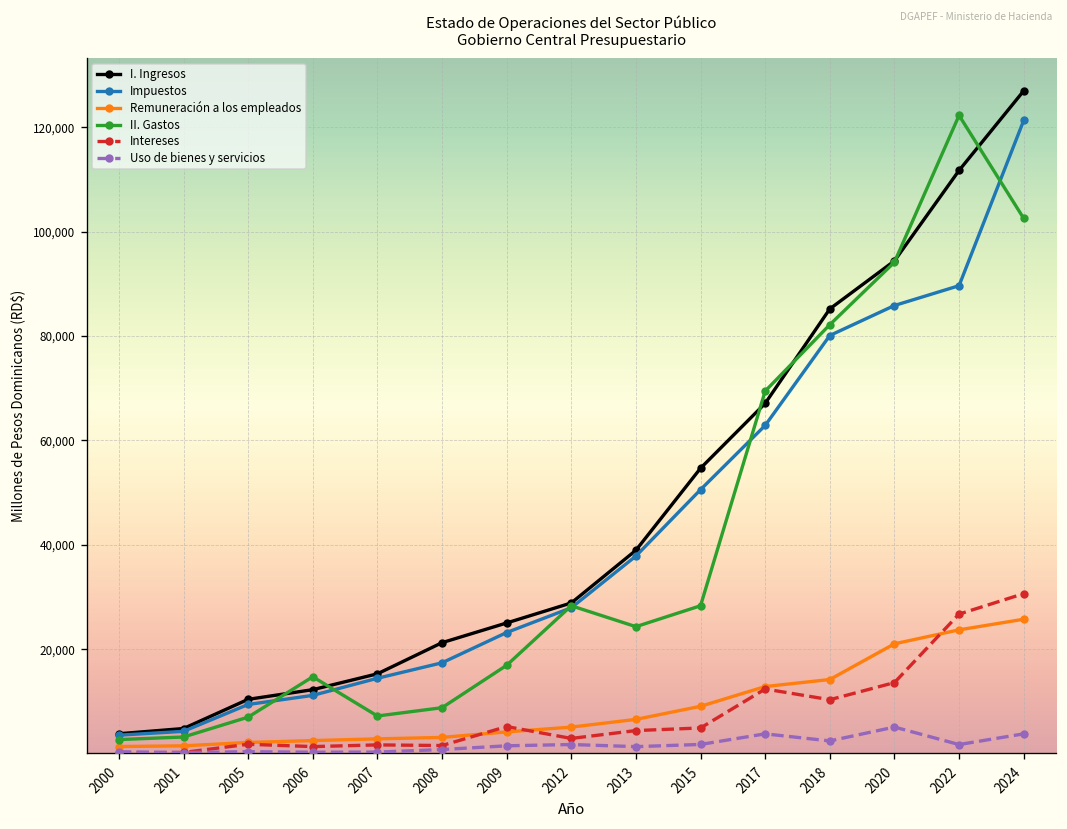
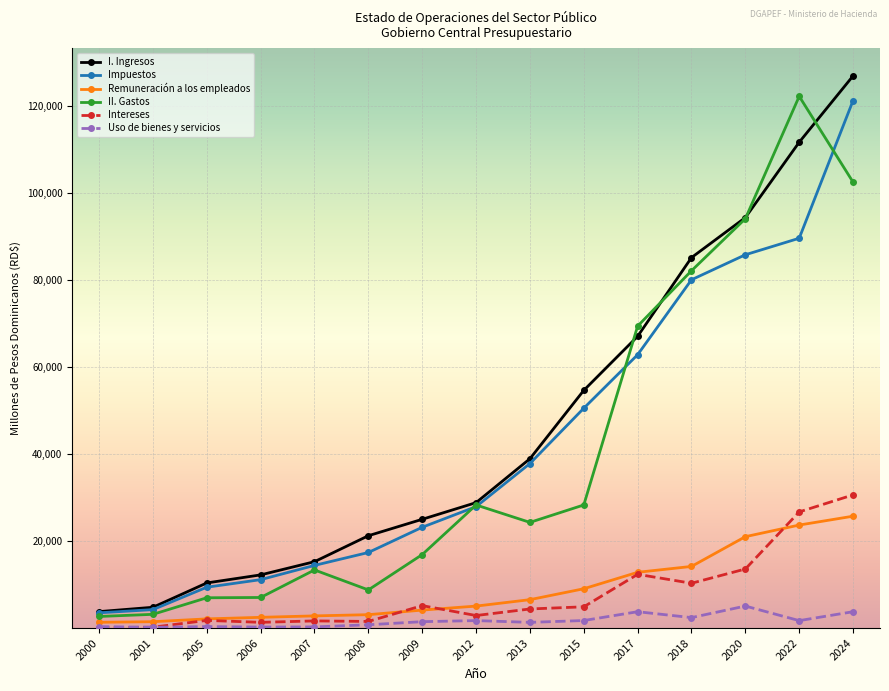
II. Gastos, 2006: 15,000 -> 7,000
II. Gastos, 2007: 7,000 -> 13,000
